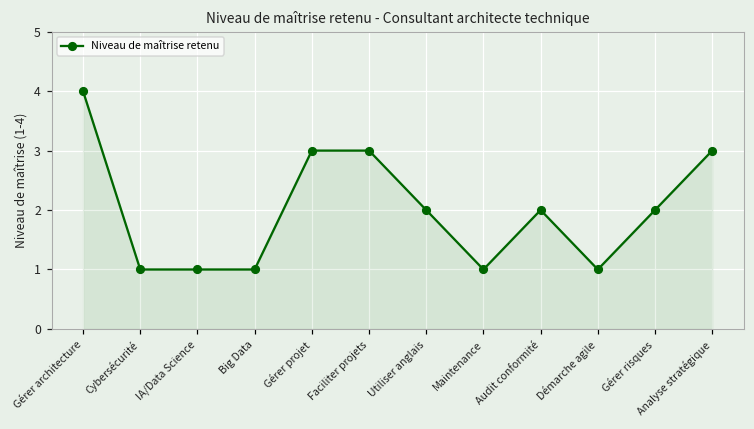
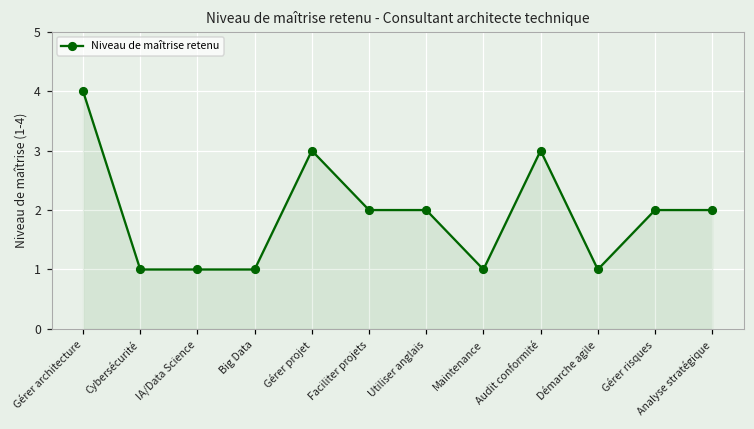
Faciliter projets: 3 -> 2
Audit conformité: 2 -> 3
Analyse stratégique: 3 -> 2
